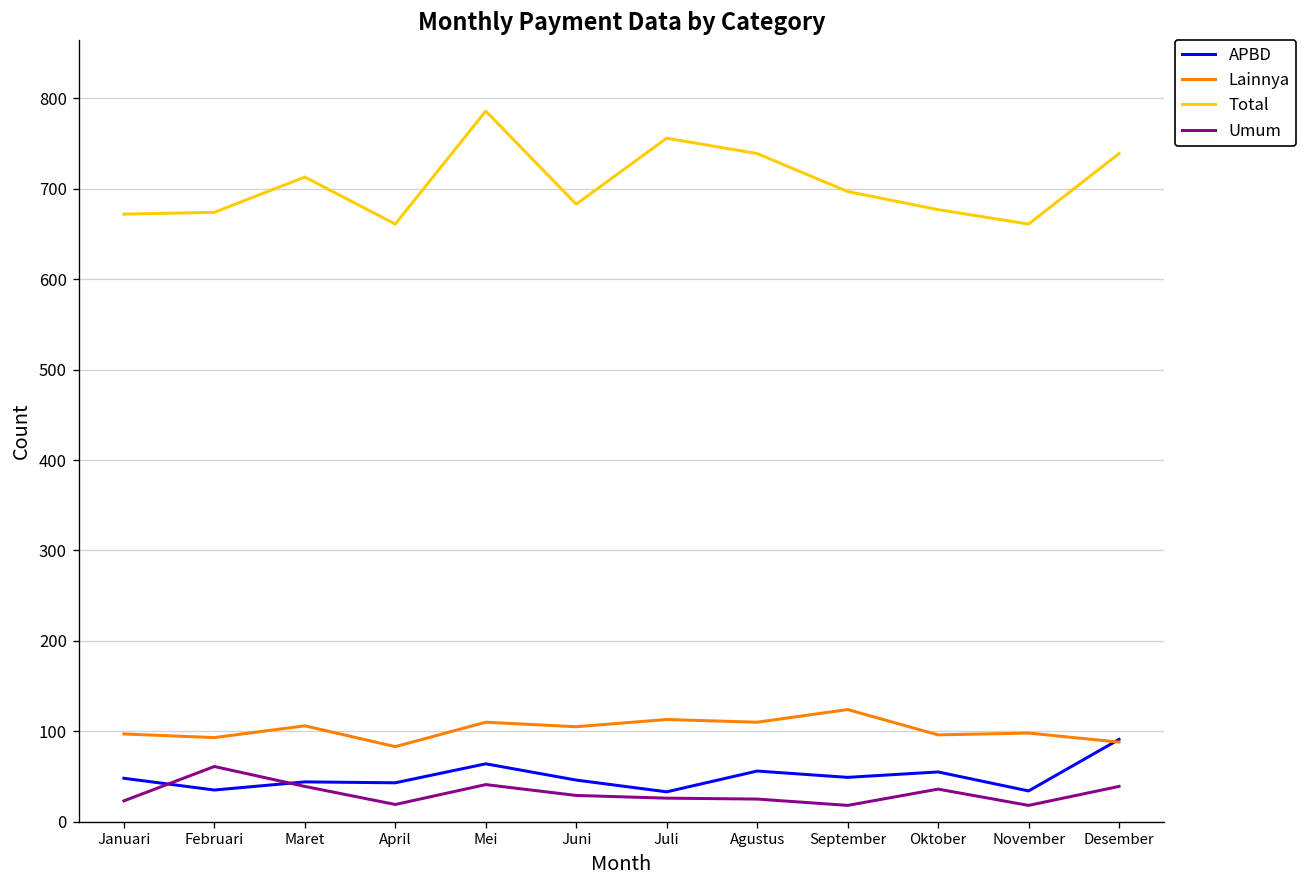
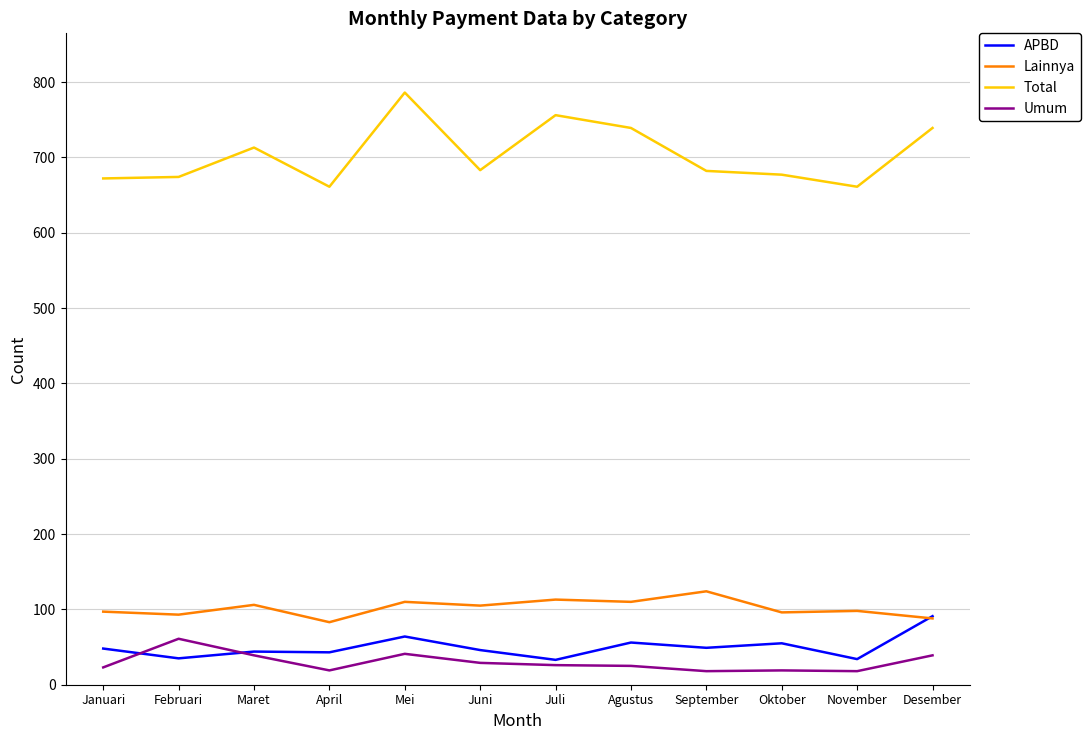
Total, September: 700 -> 680
Umum, Oktober: 40 -> 20
